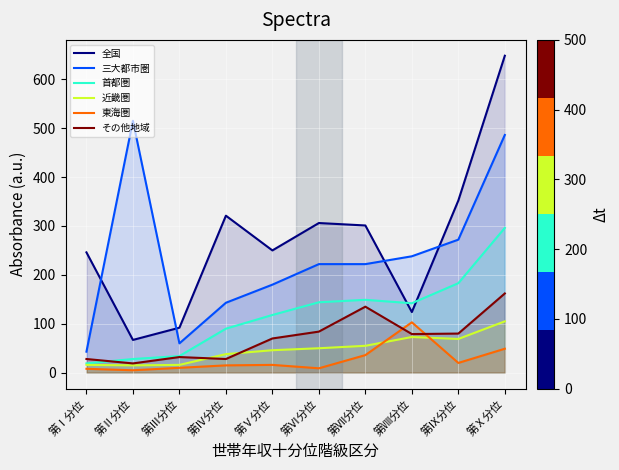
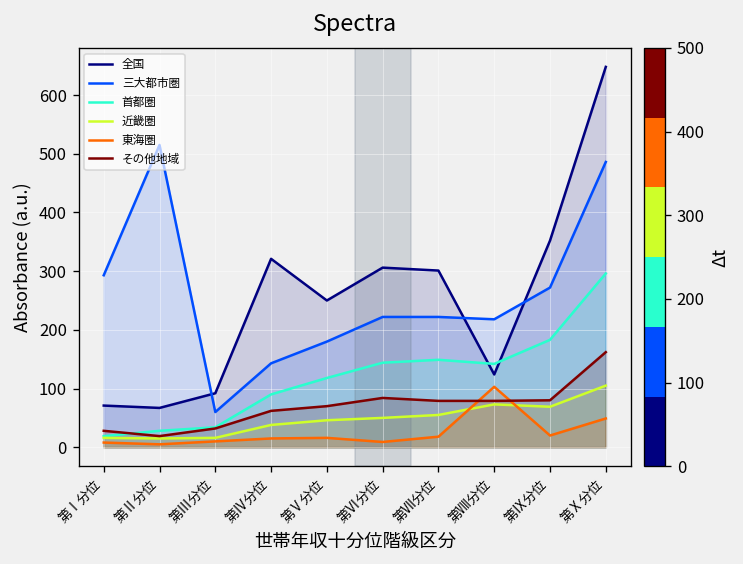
全国, 第Ⅰ分位: 250 -> 70
三大都市圏, 第Ⅰ分位: 40 -> 290
その他地域, 第Ⅳ分位: 30 -> 60
東海圏, 第Ⅶ分位: 40 -> 20
その他地域, 第Ⅶ分位: 140 -> 80
三大都市圏, 第Ⅷ分位: 240 -> 220
